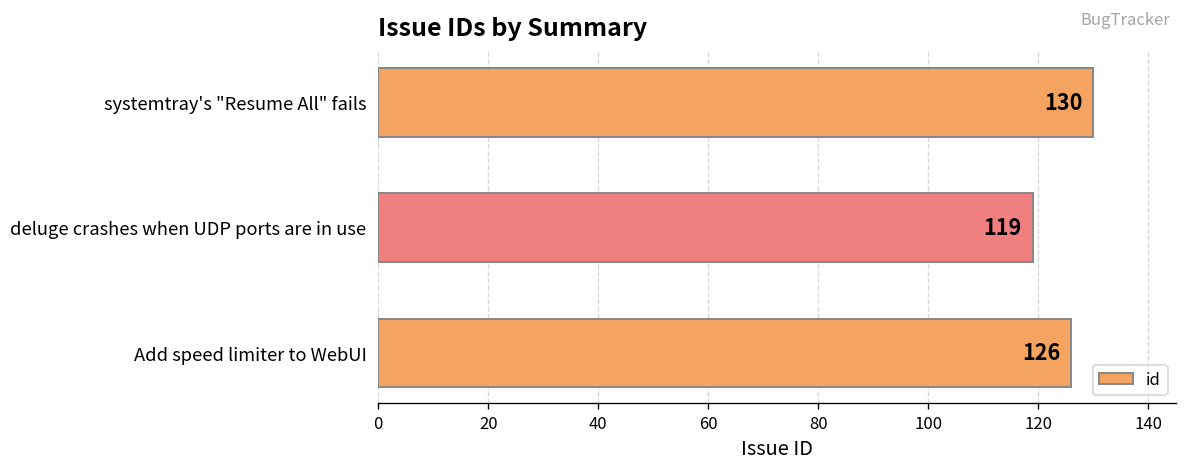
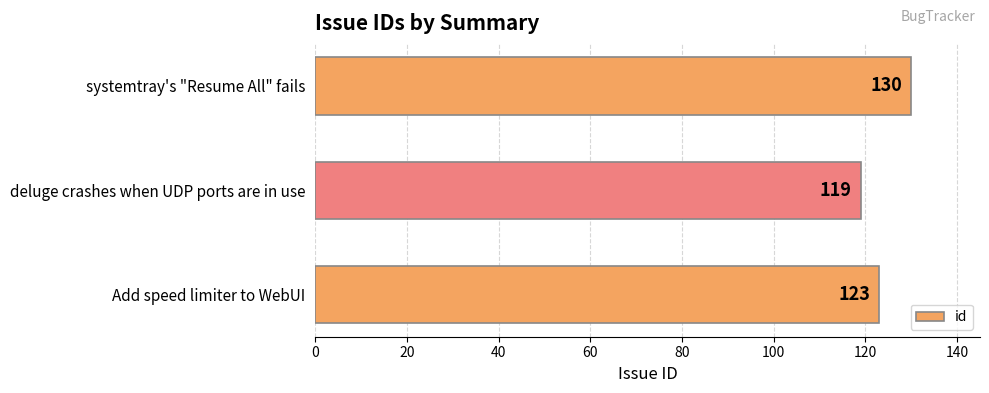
Add speed limiter to WebUI: 126 -> 123
